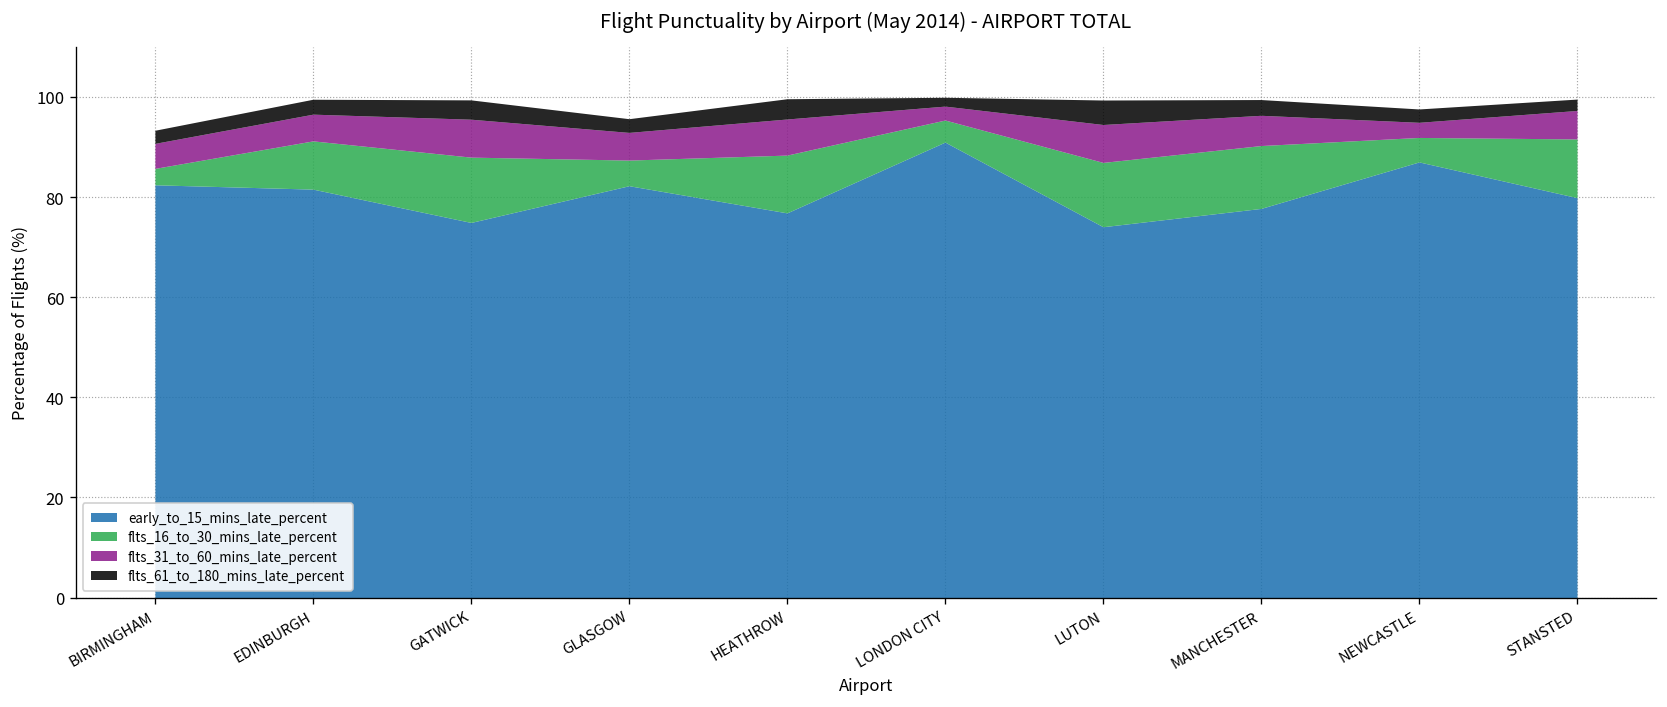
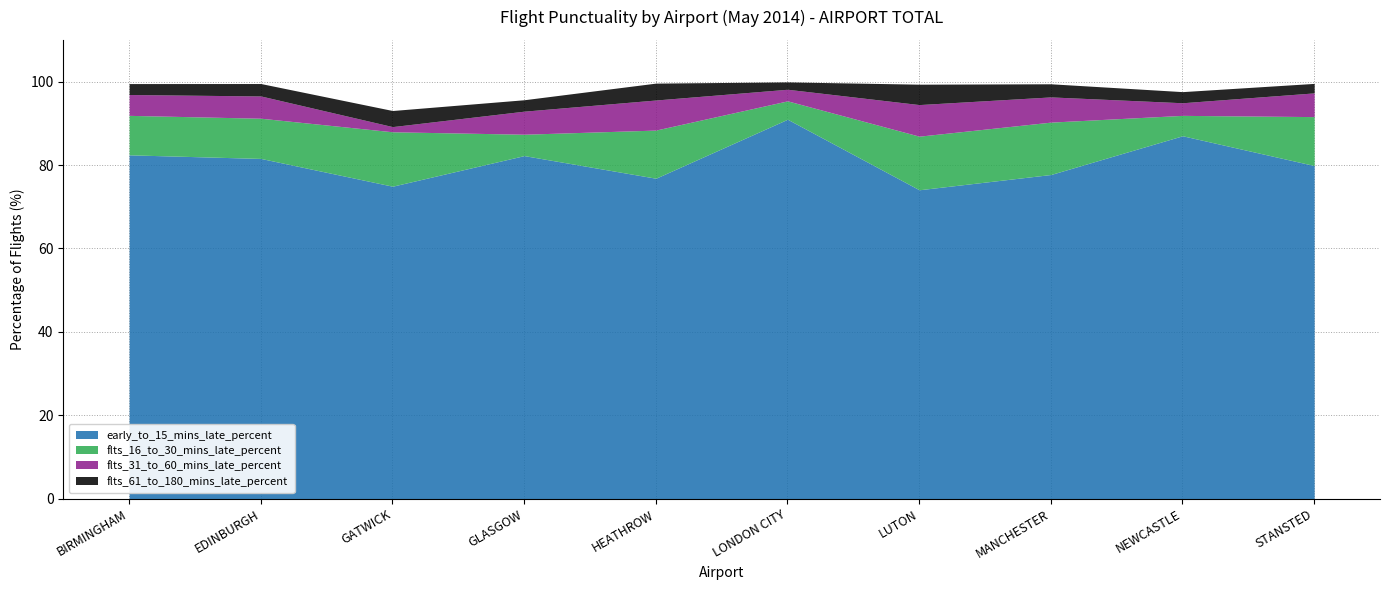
flts_16_to_30_mins_late_percent, BIRMINGHAM: 3 -> 9
flts_31_to_60_mins_late_percent, GATWICK: 8 -> 1
